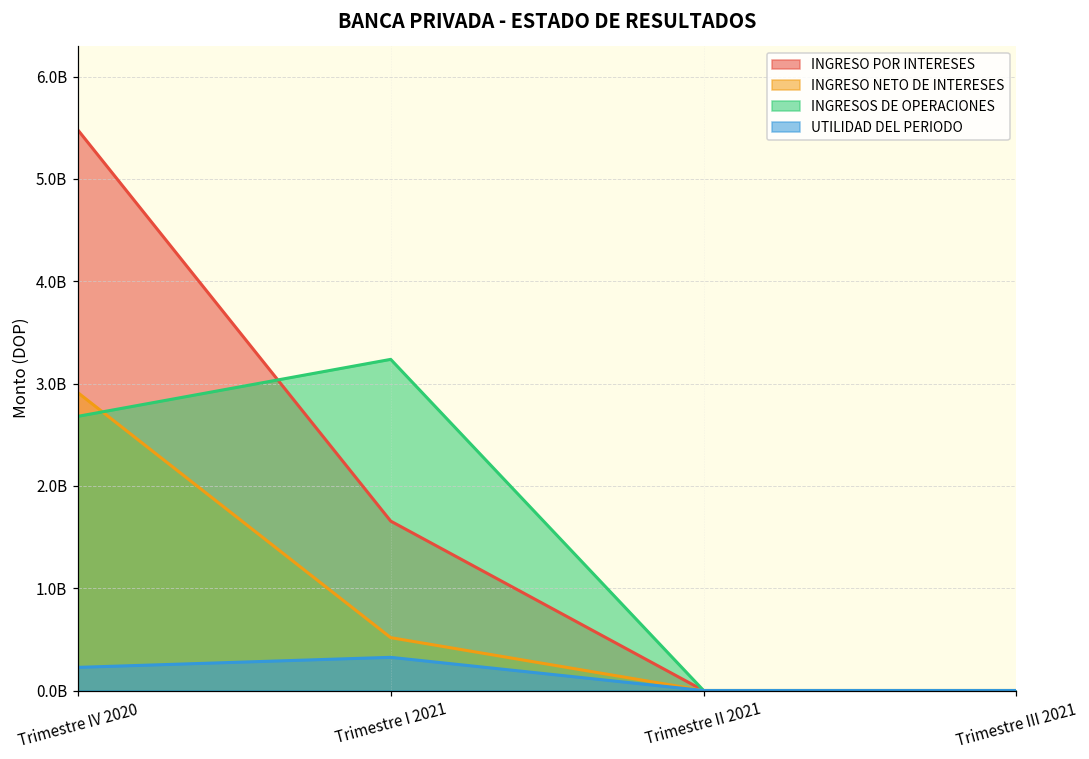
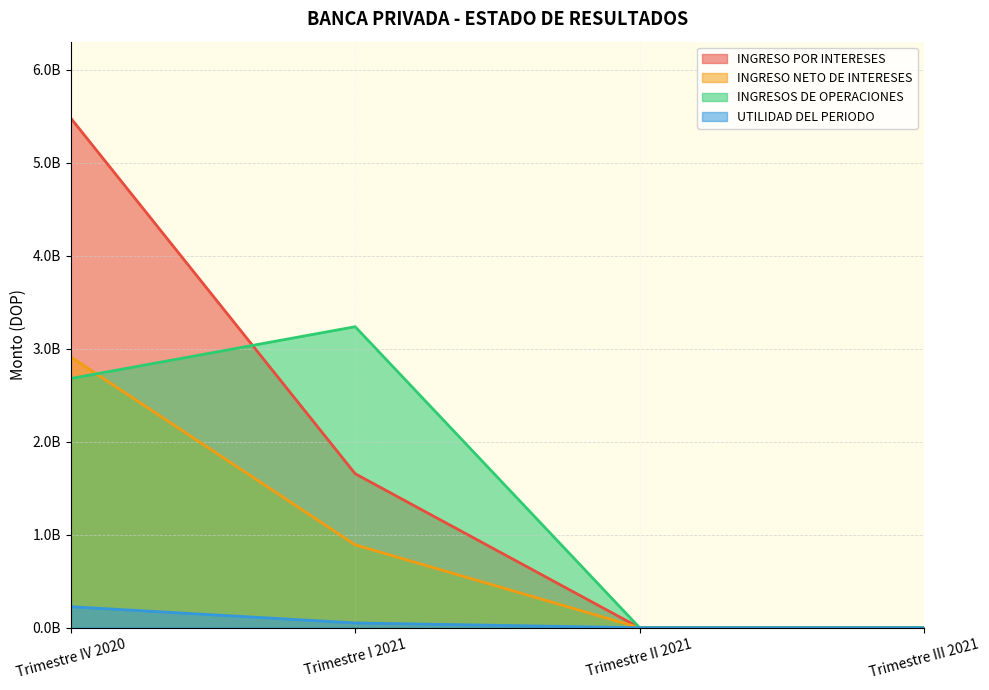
INGRESO NETO DE INTERESES, Trimestre I 2021: 500000000 -> 900000000
UTILIDAD DEL PERIODO, Trimestre I 2021: 300000000 -> 100000000
